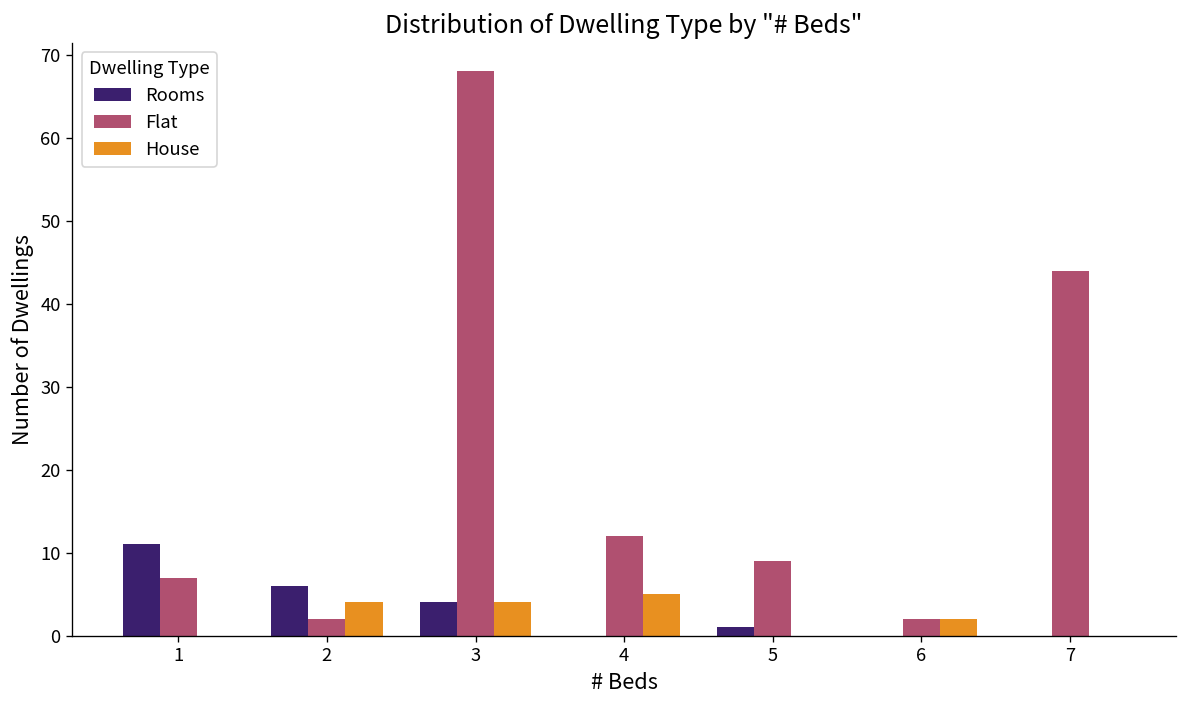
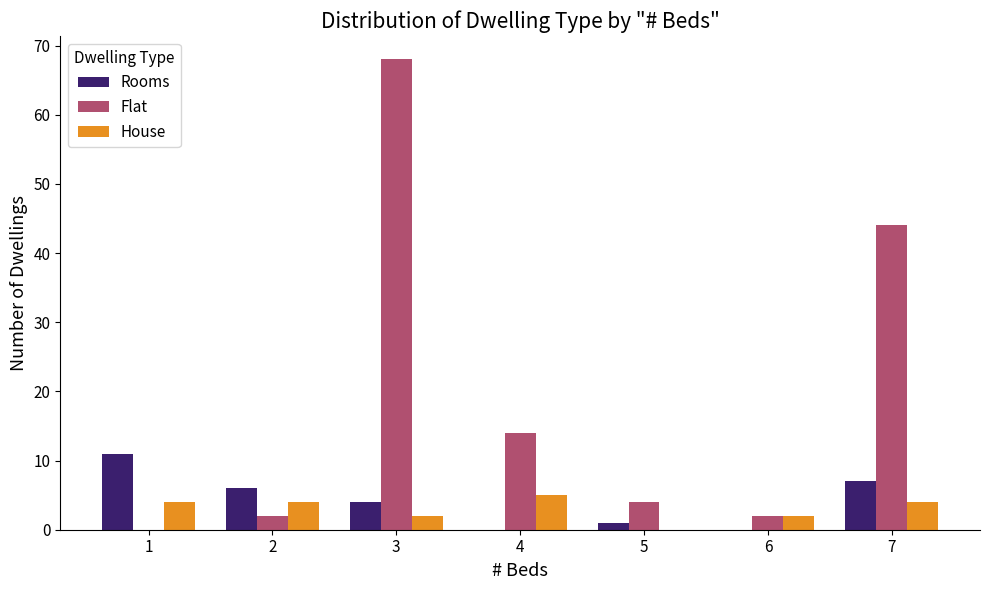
Flat, 1: 7 -> 0
House, 1: 0 -> 4
House, 3: 4 -> 2
Flat, 4: 12 -> 14
Flat, 5: 9 -> 4
Rooms, 7: 0 -> 7
House, 7: 0 -> 4
